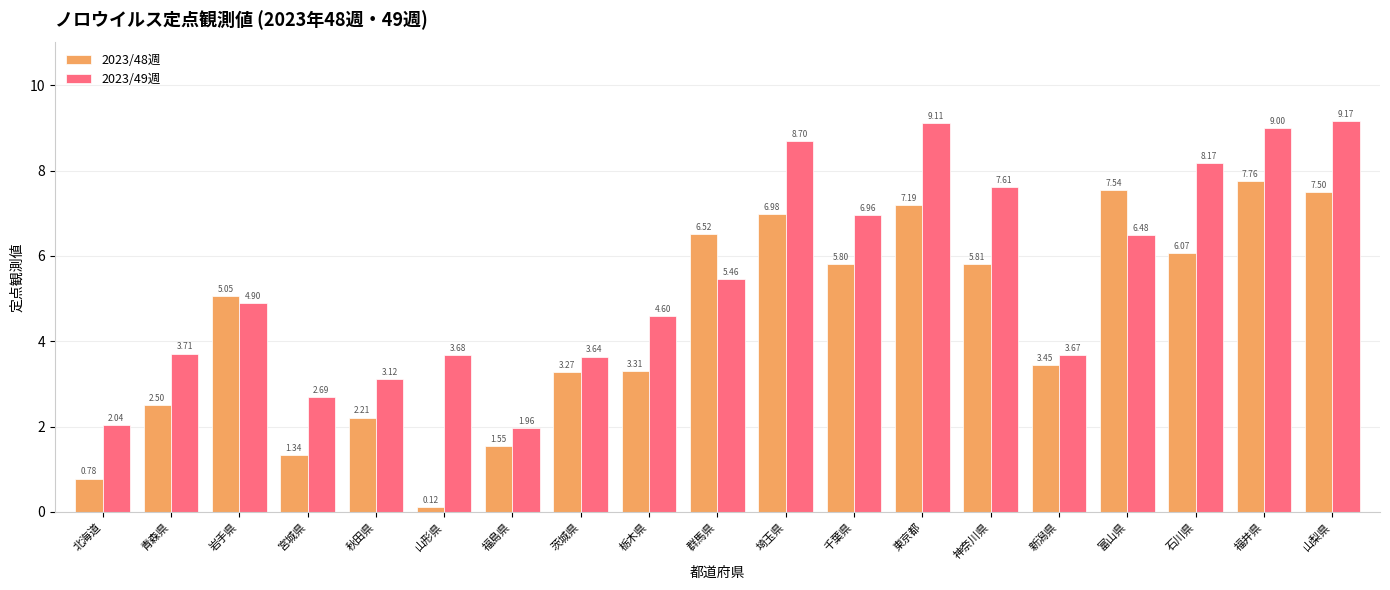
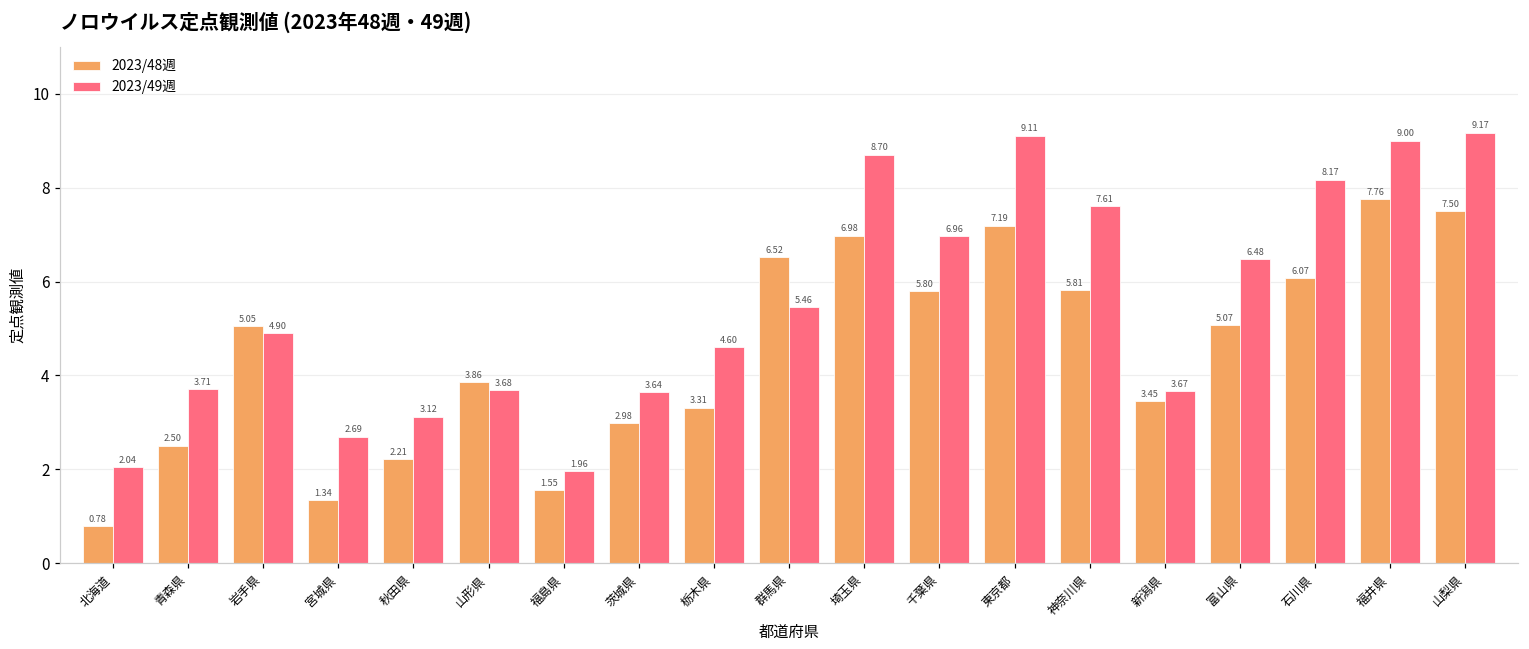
2023/48週, 山形県: 0.12 -> 3.86
2023/48週, 茨城県: 3.27 -> 2.98
2023/48週, 富山県: 7.54 -> 5.07
